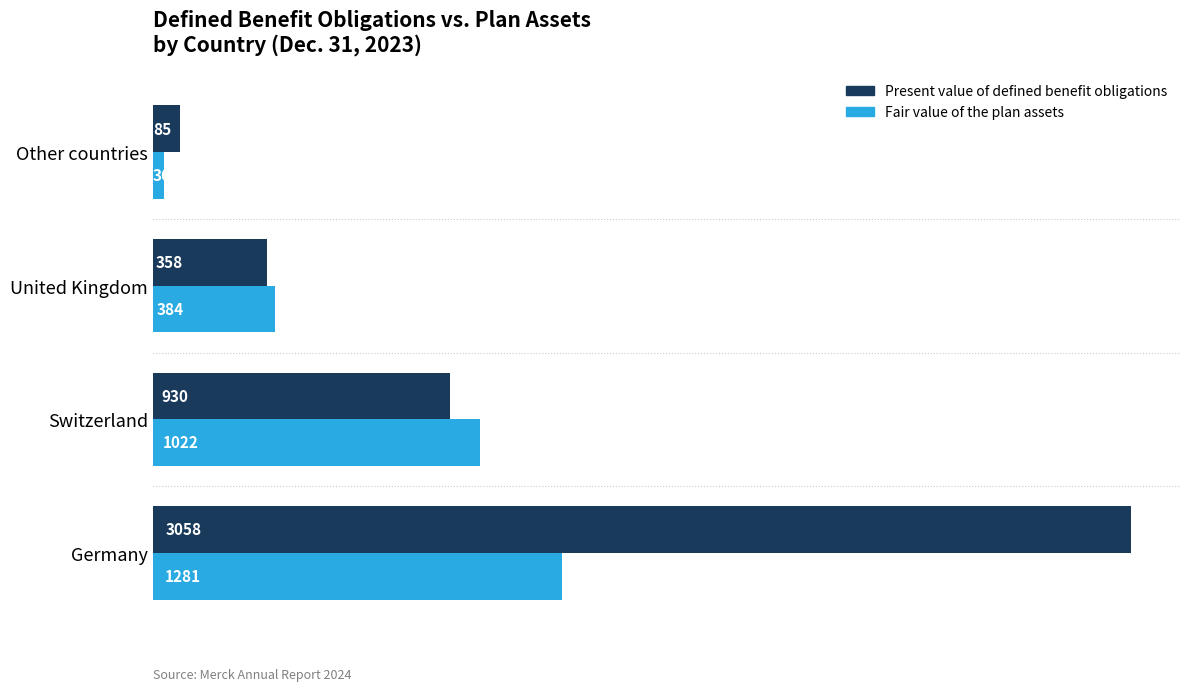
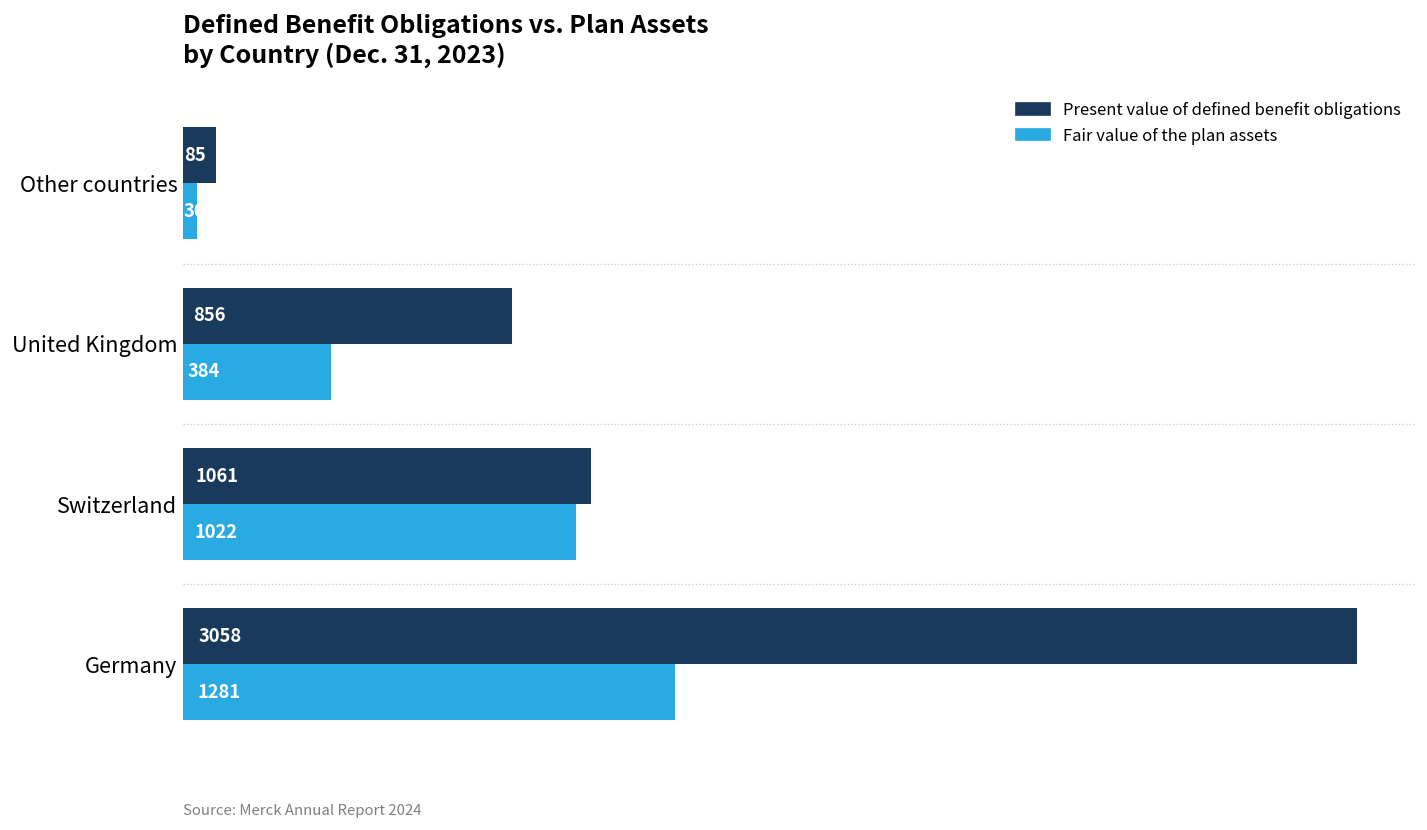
Present value of defined benefit obligations, United Kingdom: 358 -> 856
Present value of defined benefit obligations, Switzerland: 930 -> 1061
